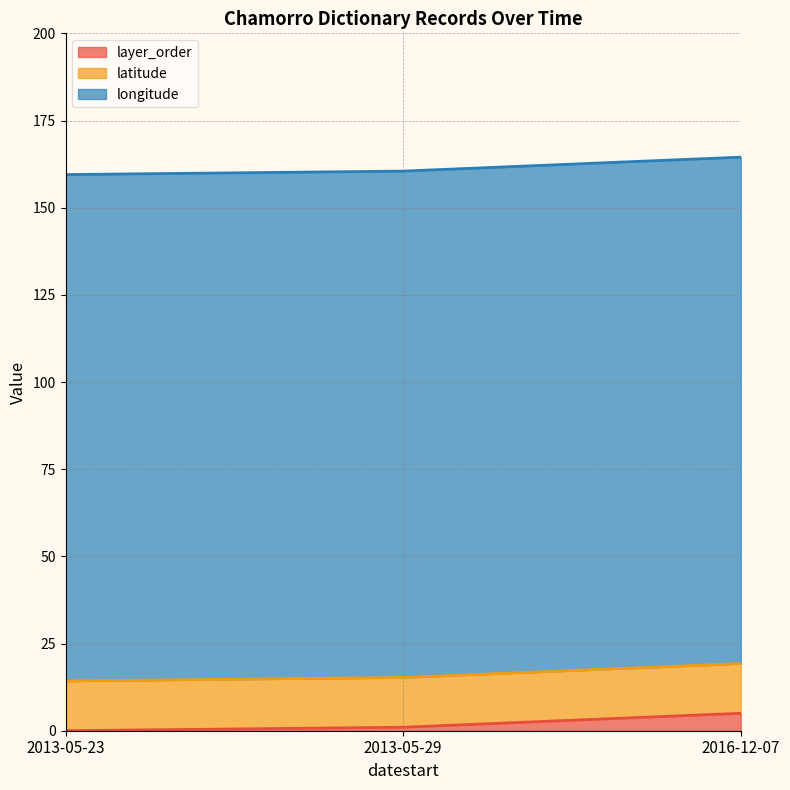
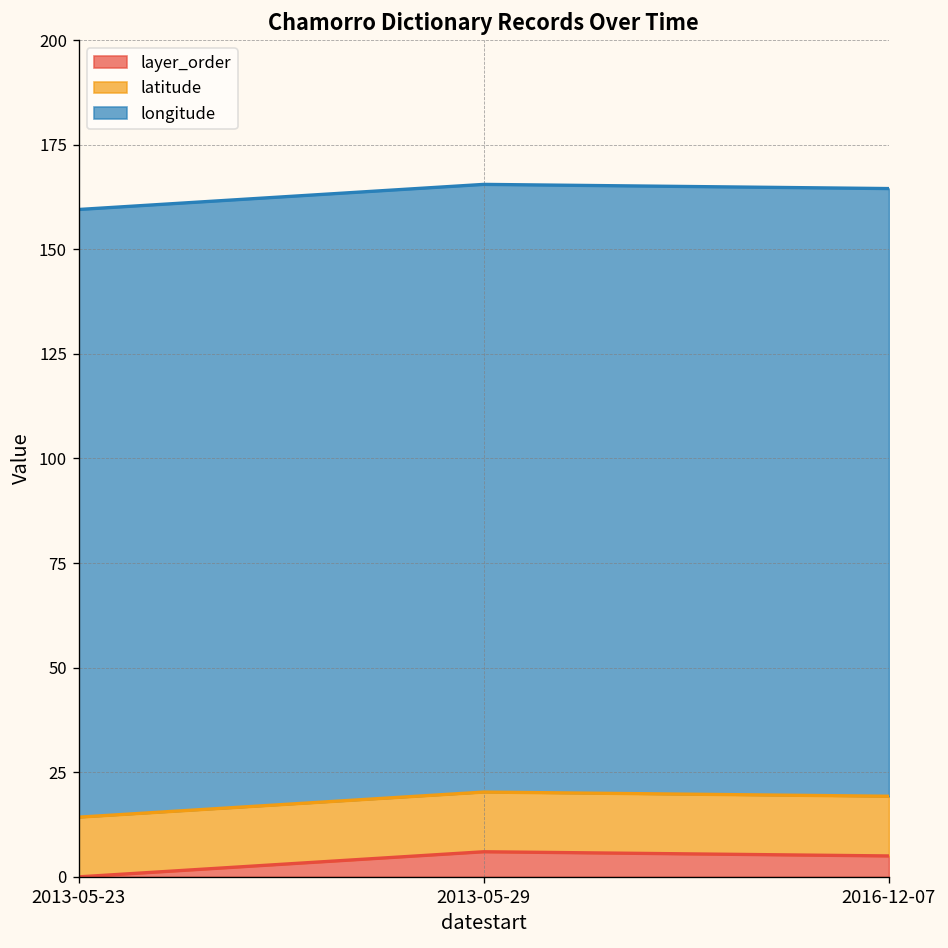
layer_order, 2013-05-29: 1 -> 6
